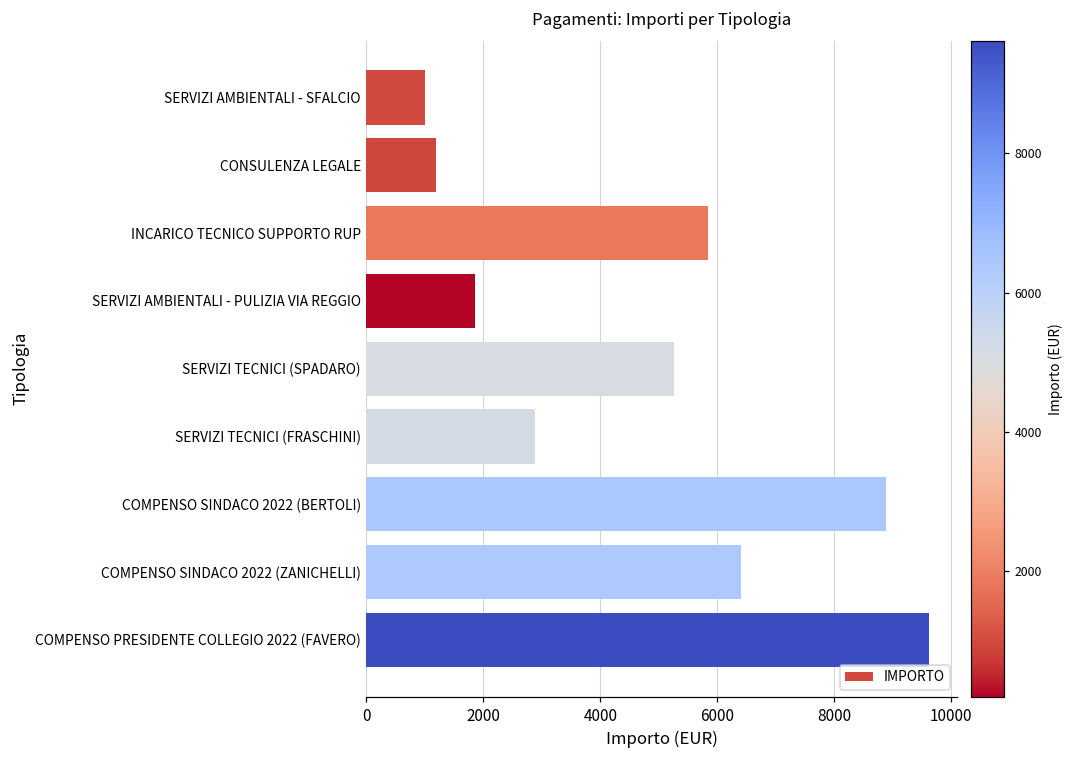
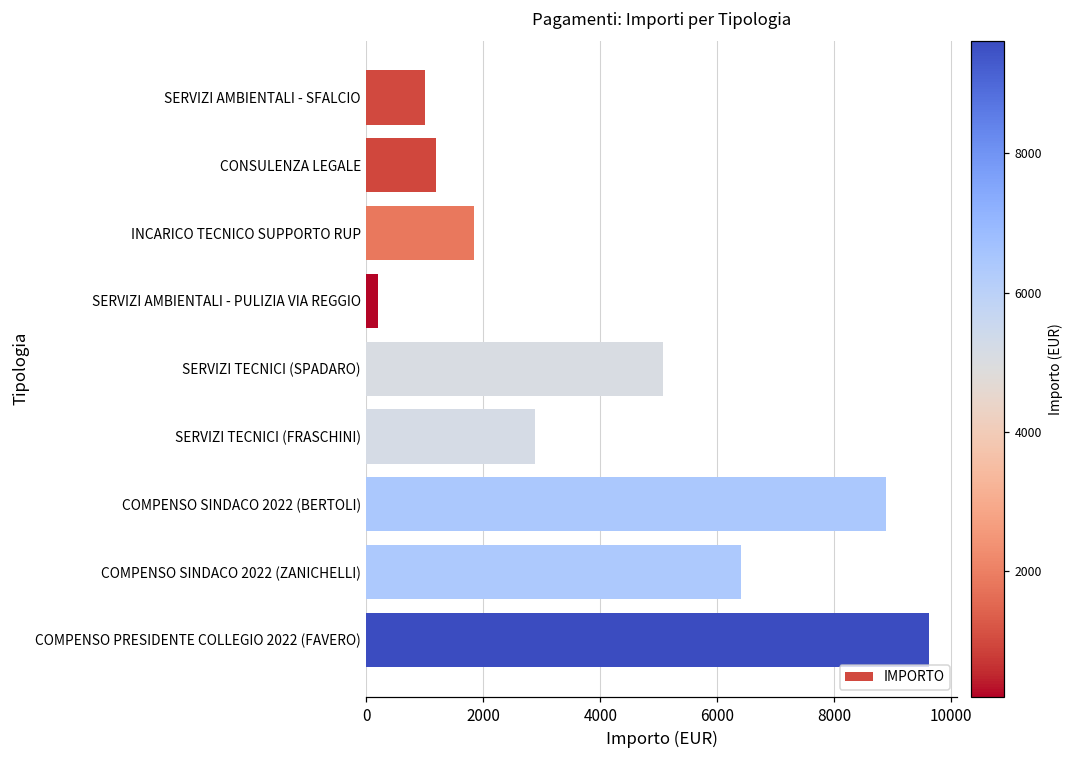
INCARICO TECNICO SUPPORTO RUP: 5800 -> 1800
SERVIZI AMBIENTALI - PULIZIA VIA REGGIO: 1900 -> 200
SERVIZI TECNICI (SPADARO): 5300 -> 5100
